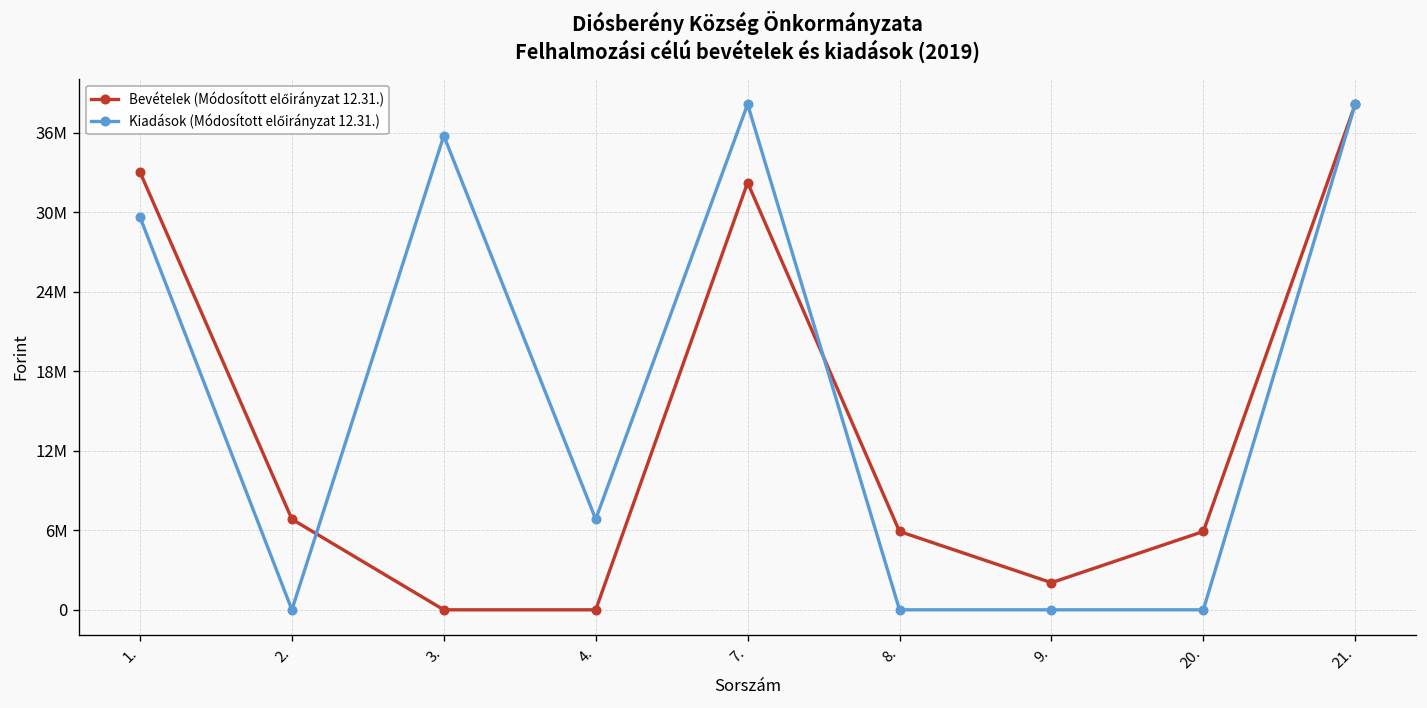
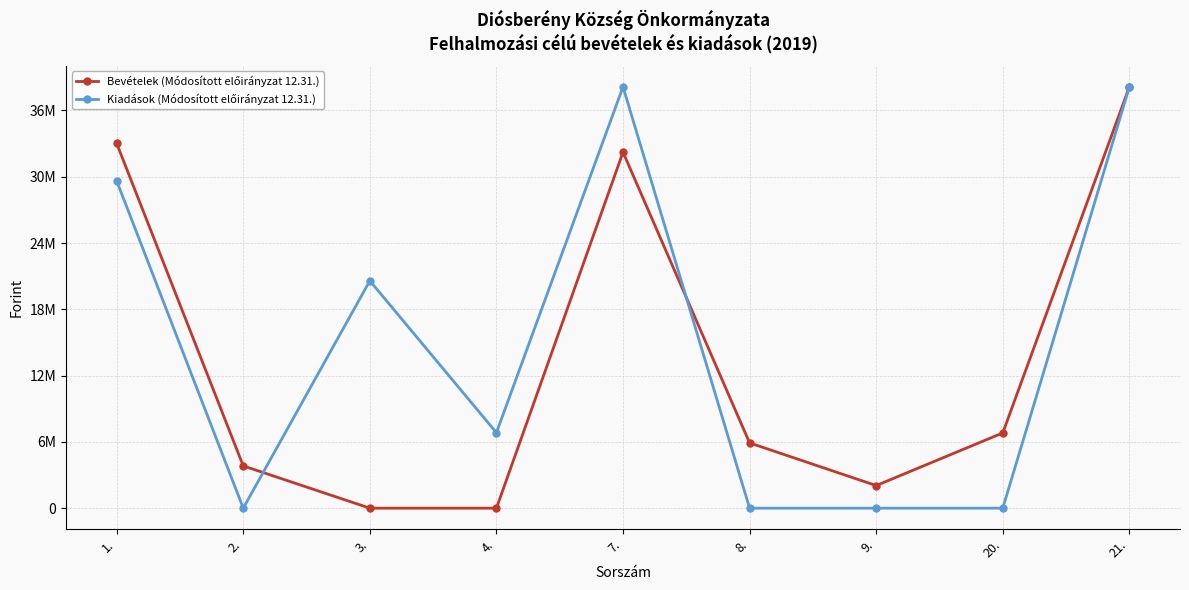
Bevételek (Módosított előirányzat 12.31.), 2.: 6800000 -> 3800000
Kiadások (Módosított előirányzat 12.31.), 3.: 35800000 -> 20600000
Bevételek (Módosított előirányzat 12.31.), 20.: 5900000 -> 6800000
